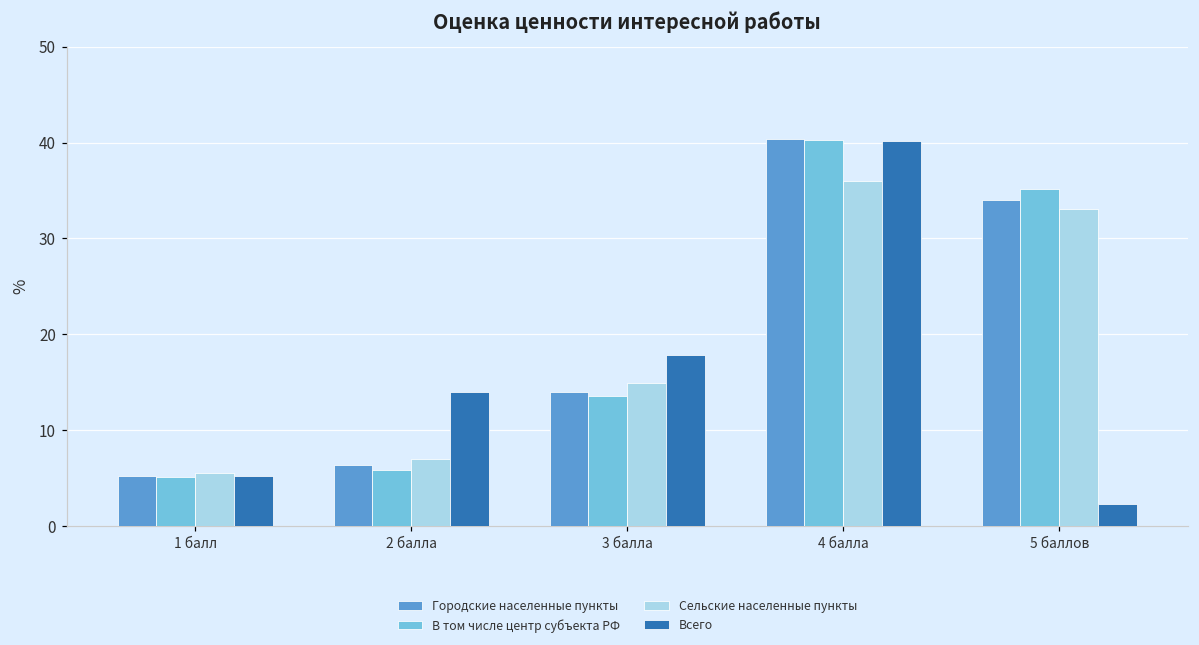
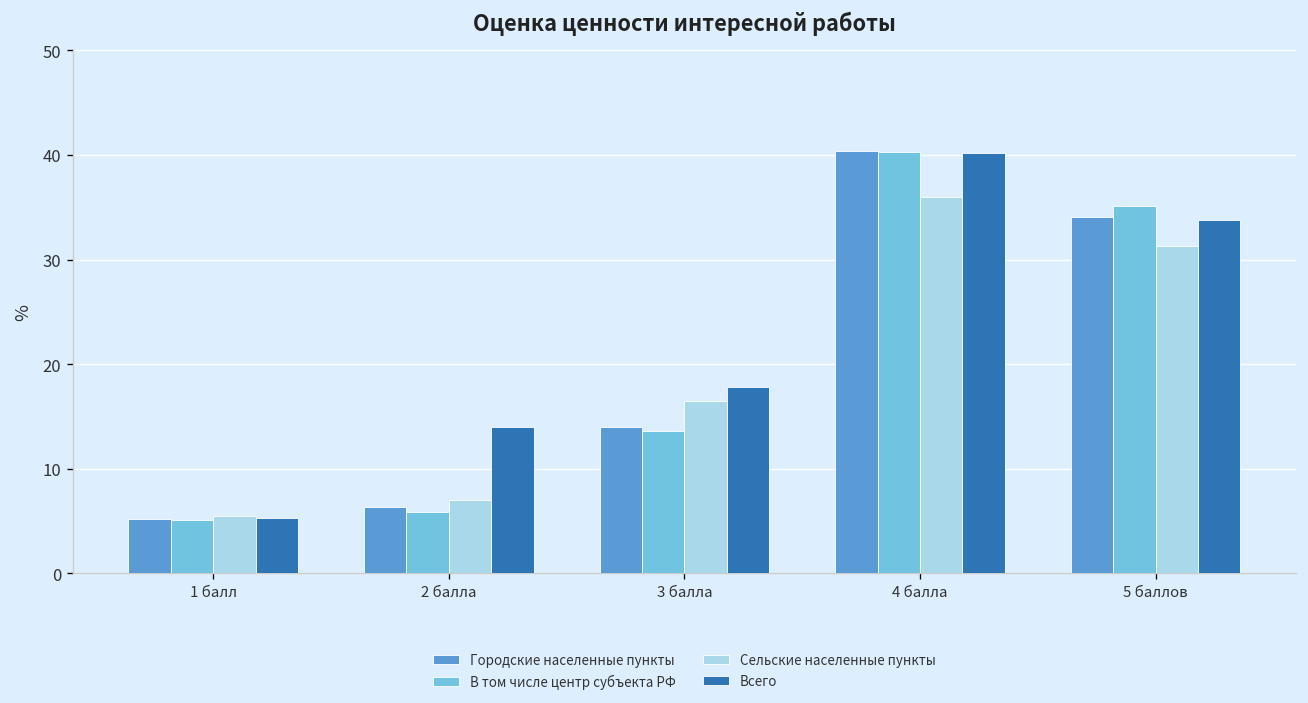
Сельские населенные пункты, 3 балла: 15 -> 16
Сельские населенные пункты, 5 баллов: 33 -> 31
Всего, 5 баллов: 2 -> 34
